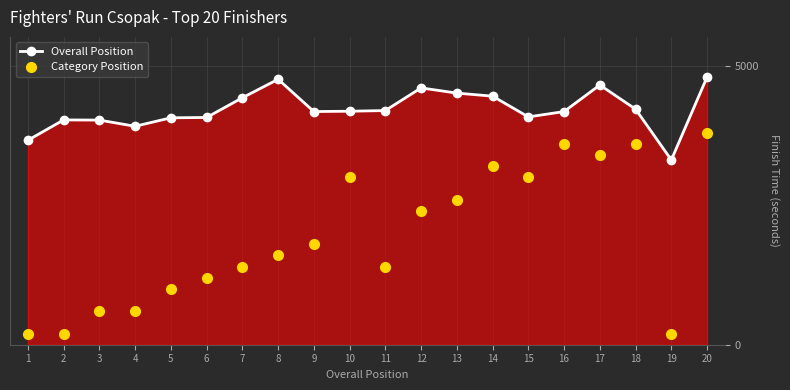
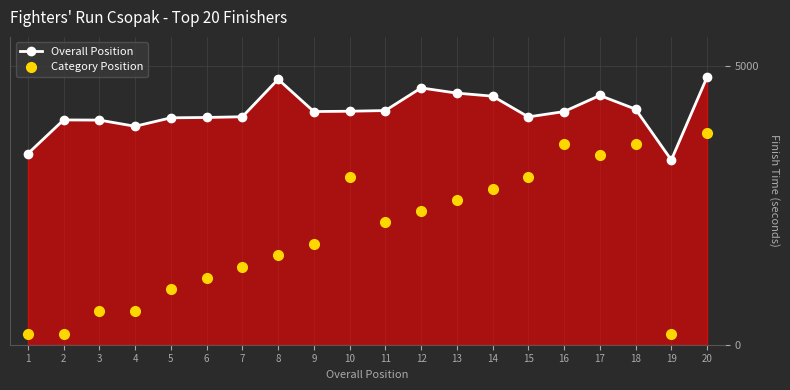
Overall Position, 1: 3700 -> 3400
Overall Position, 7: 4400 -> 4100
Category Position, 11: 1400 -> 2200
Category Position, 14: 3200 -> 2800
Overall Position, 17: 4700 -> 4500
